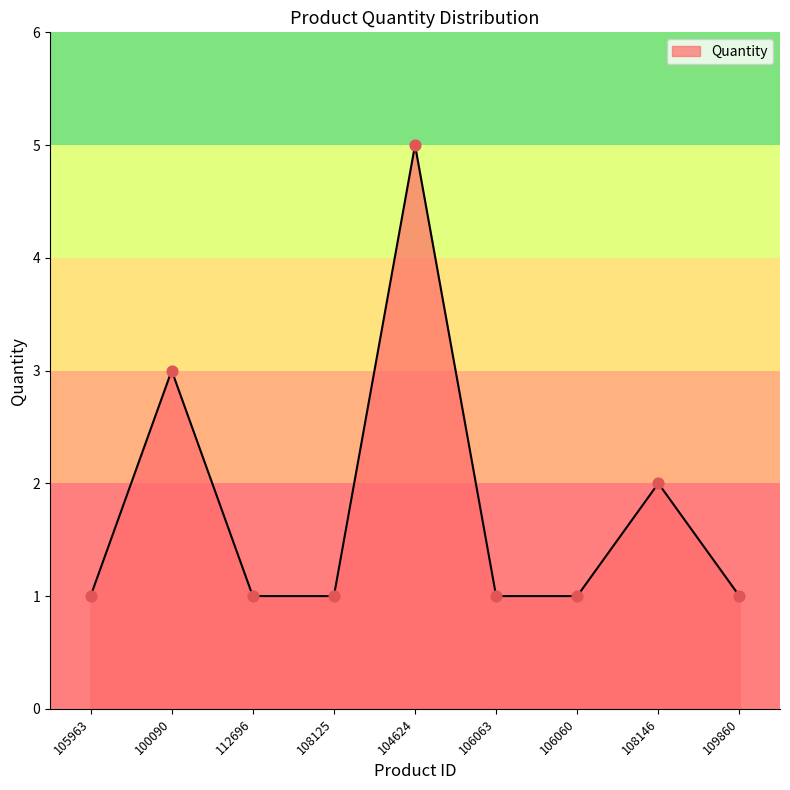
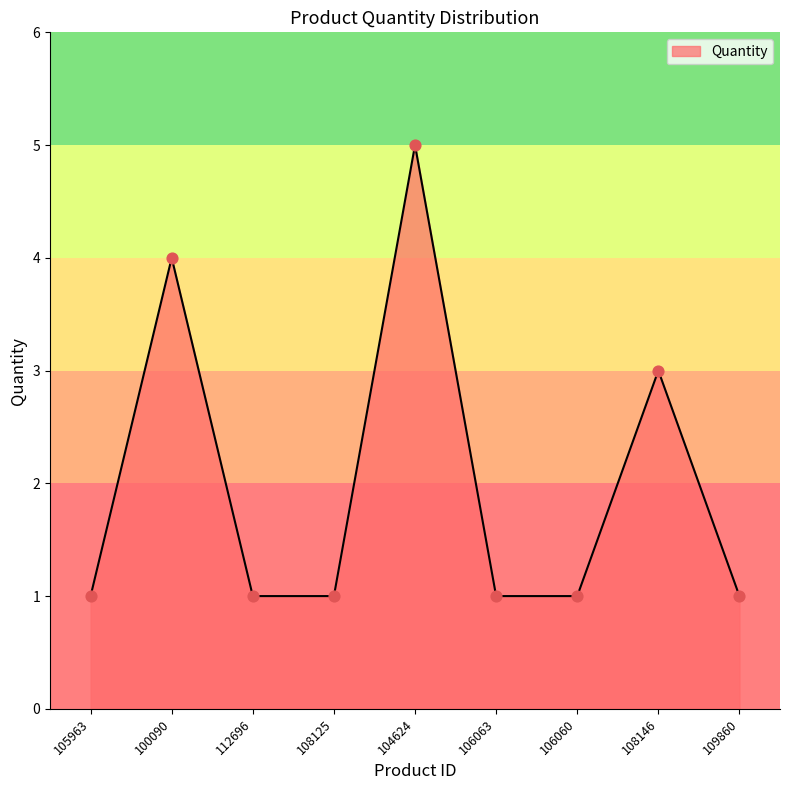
100090: 3 -> 4
108146: 2 -> 3
